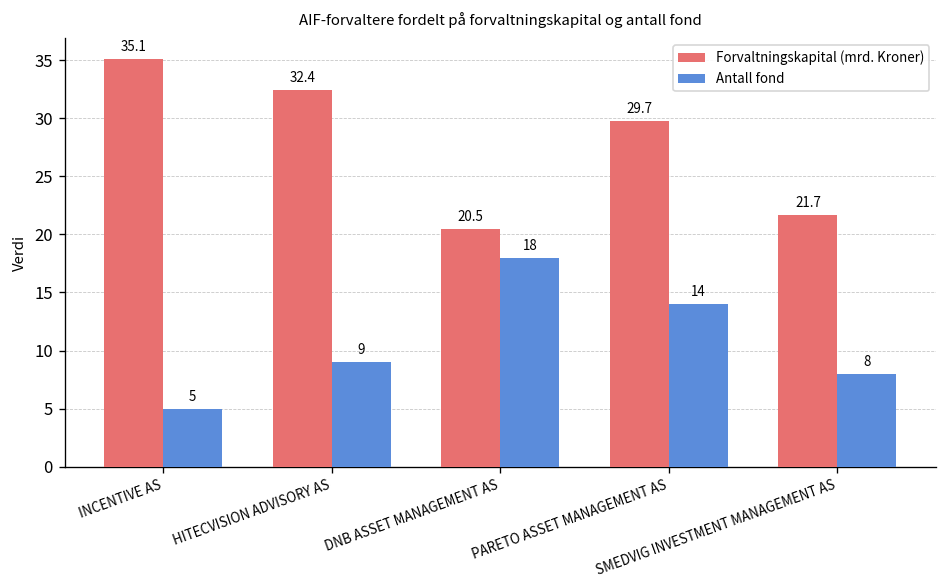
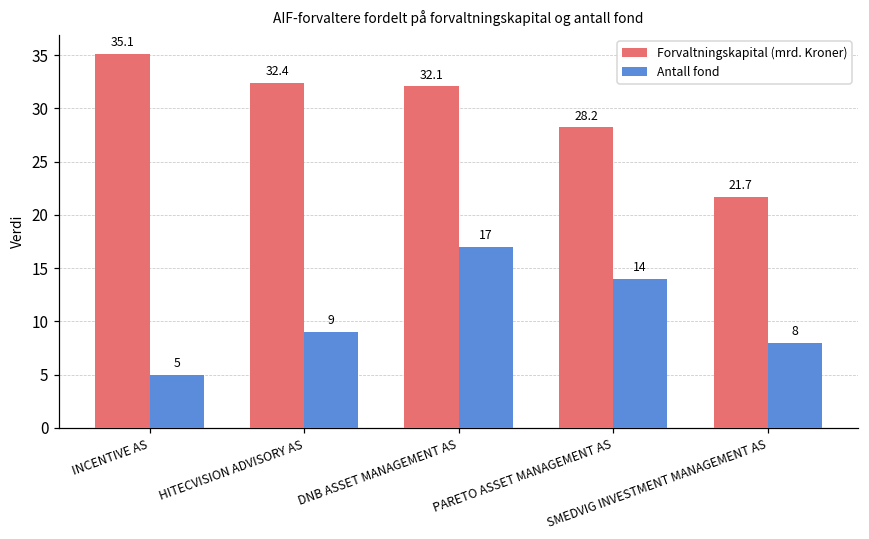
Forvaltningskapital (mrd. Kroner), DNB ASSET MANAGEMENT AS: 20.5 -> 32.1
Antall fond, DNB ASSET MANAGEMENT AS: 18 -> 17
Forvaltningskapital (mrd. Kroner), PARETO ASSET MANAGEMENT AS: 29.7 -> 28.2
